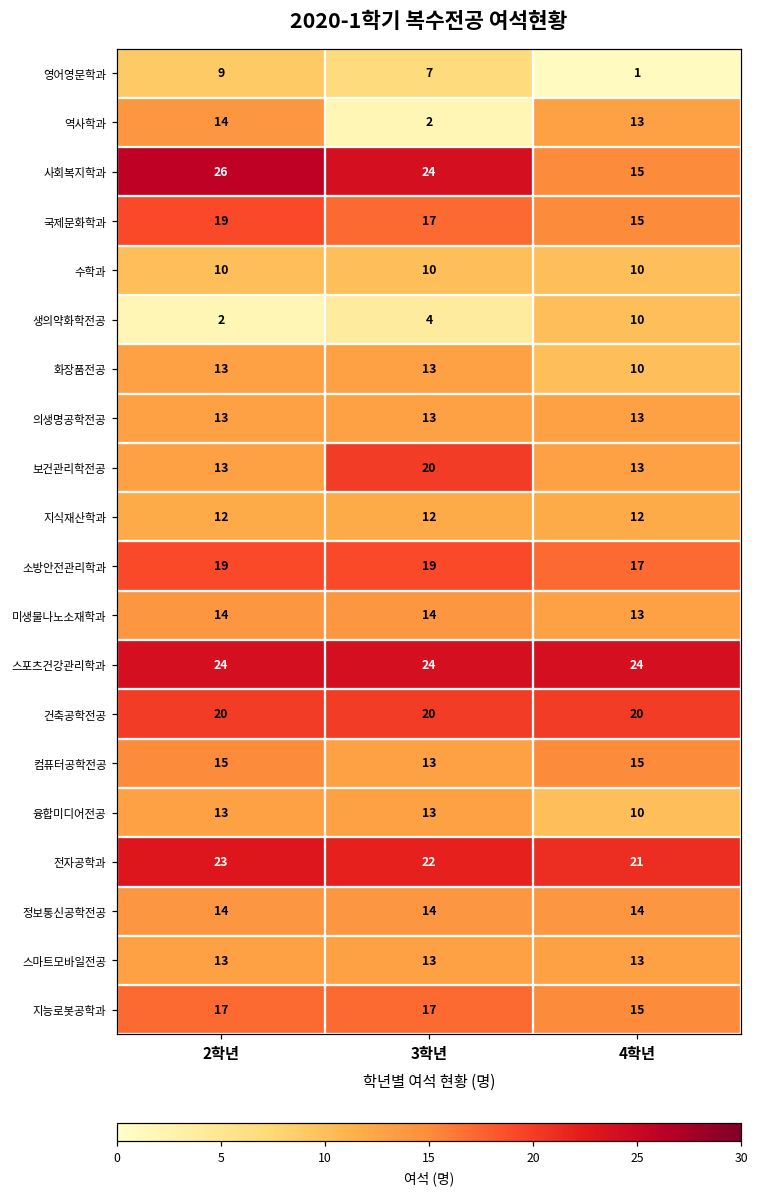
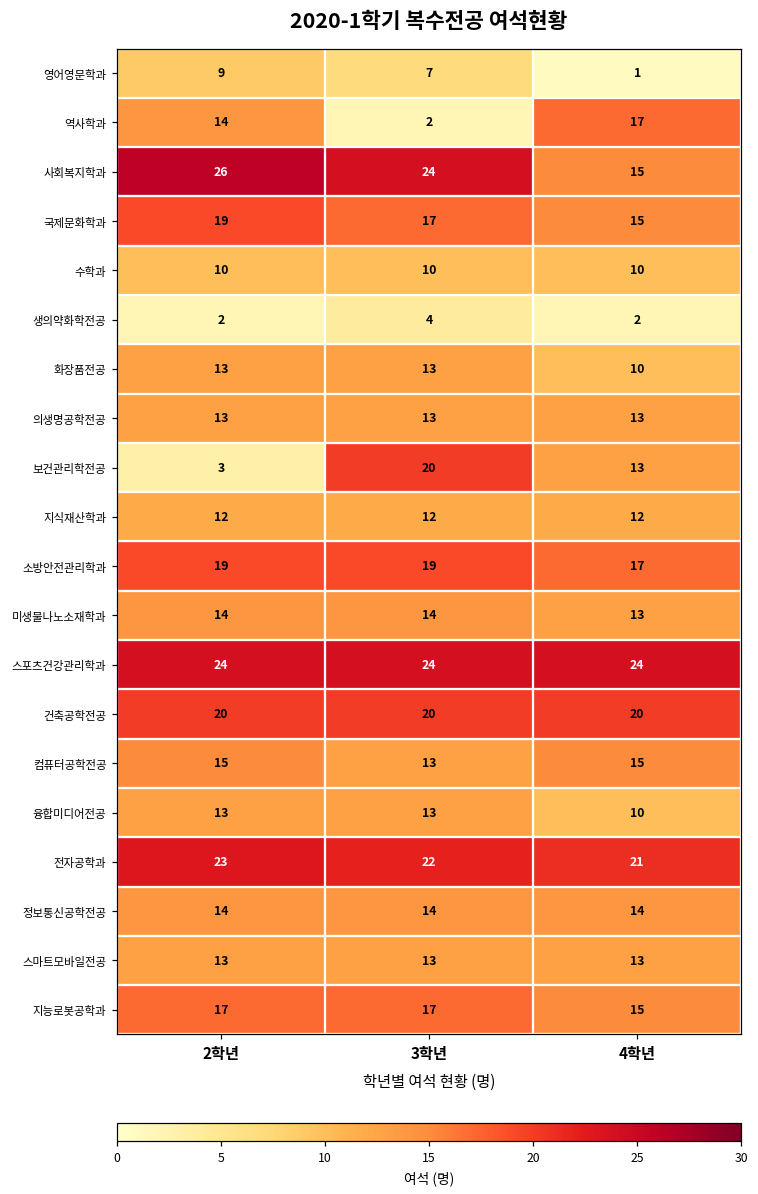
역사학과, 4학년: 13 -> 17
생의약화학전공, 4학년: 10 -> 2
보건관리학전공, 2학년: 13 -> 3
